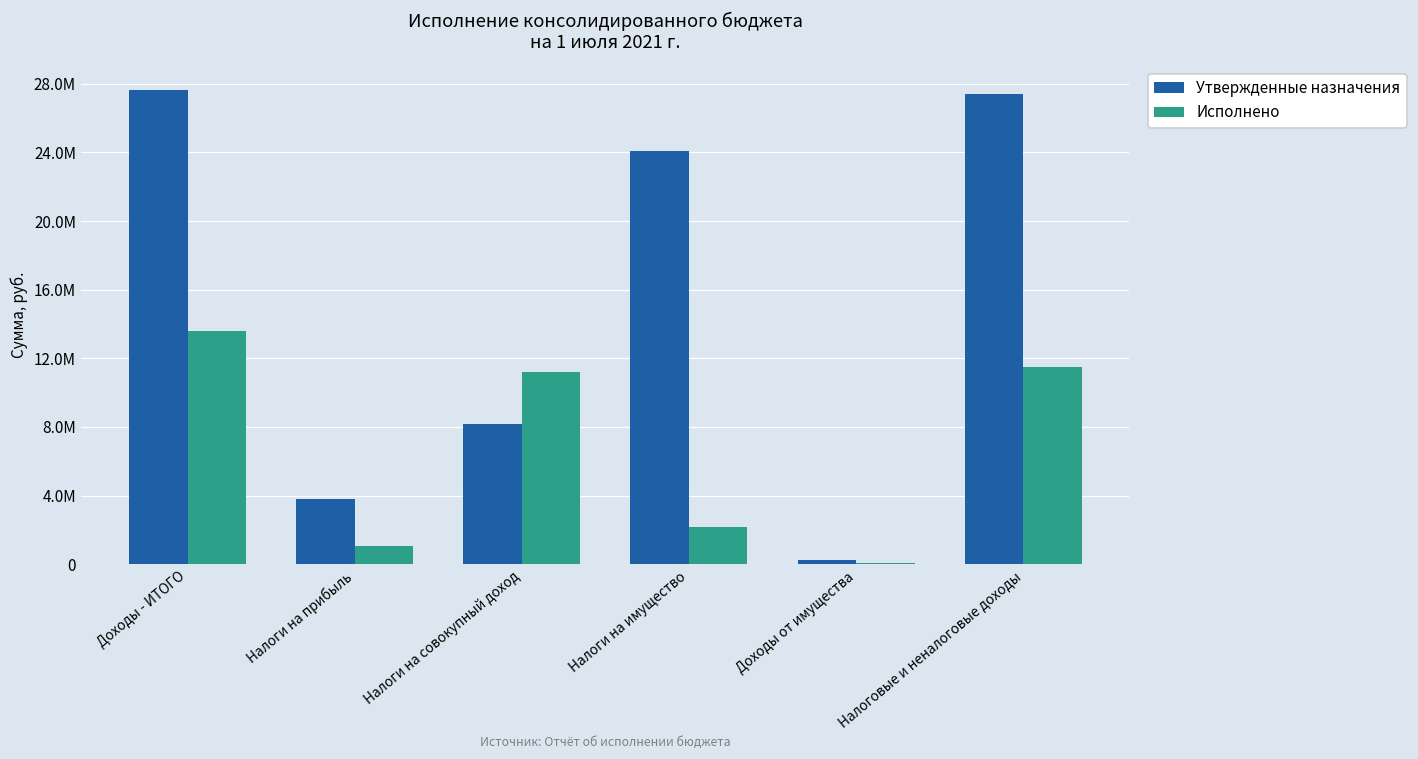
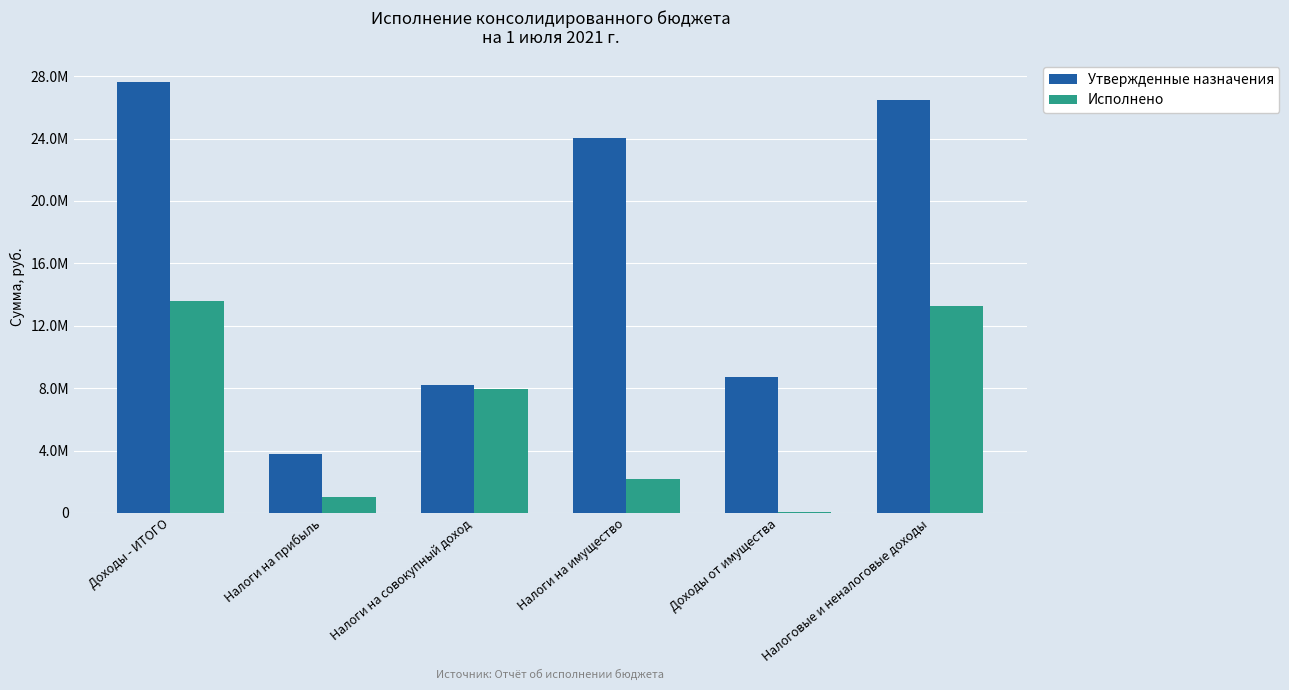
Исполнено, Налоги на совокупный доход: 11.2М -> 8.0М
Утвержденные назначения, Доходы от имущества: 0.3М -> 8.7М
Утвержденные назначения, Налоговые и неналоговые доходы: 27.4М -> 26.5М
Исполнено, Налоговые и неналоговые доходы: 11.5М -> 13.3М
